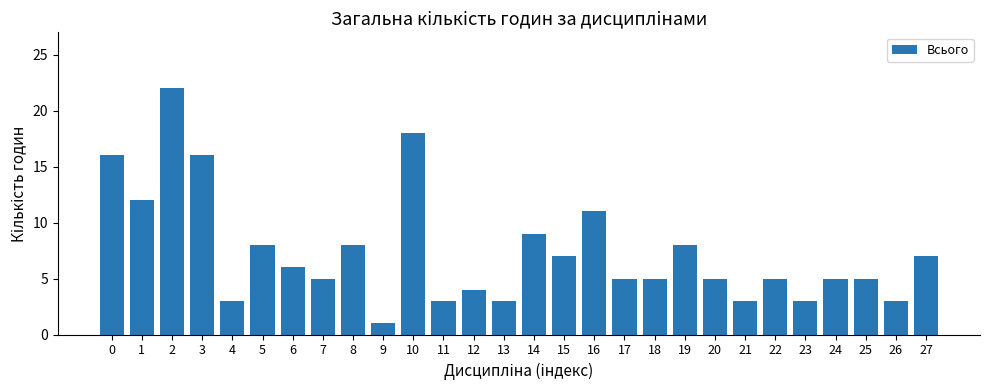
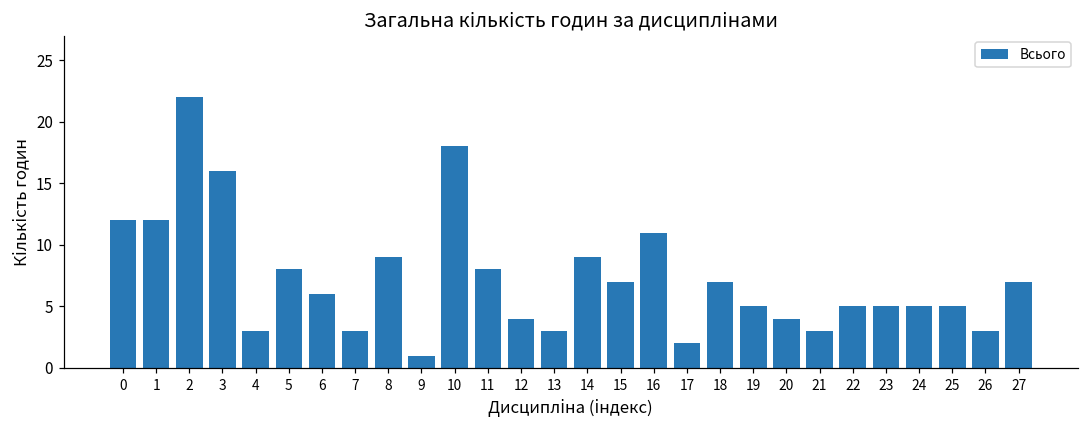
0: 16 -> 12
7: 5 -> 3
8: 8 -> 9
11: 3 -> 8
17: 5 -> 2
18: 5 -> 7
19: 8 -> 5
20: 5 -> 4
23: 3 -> 5
